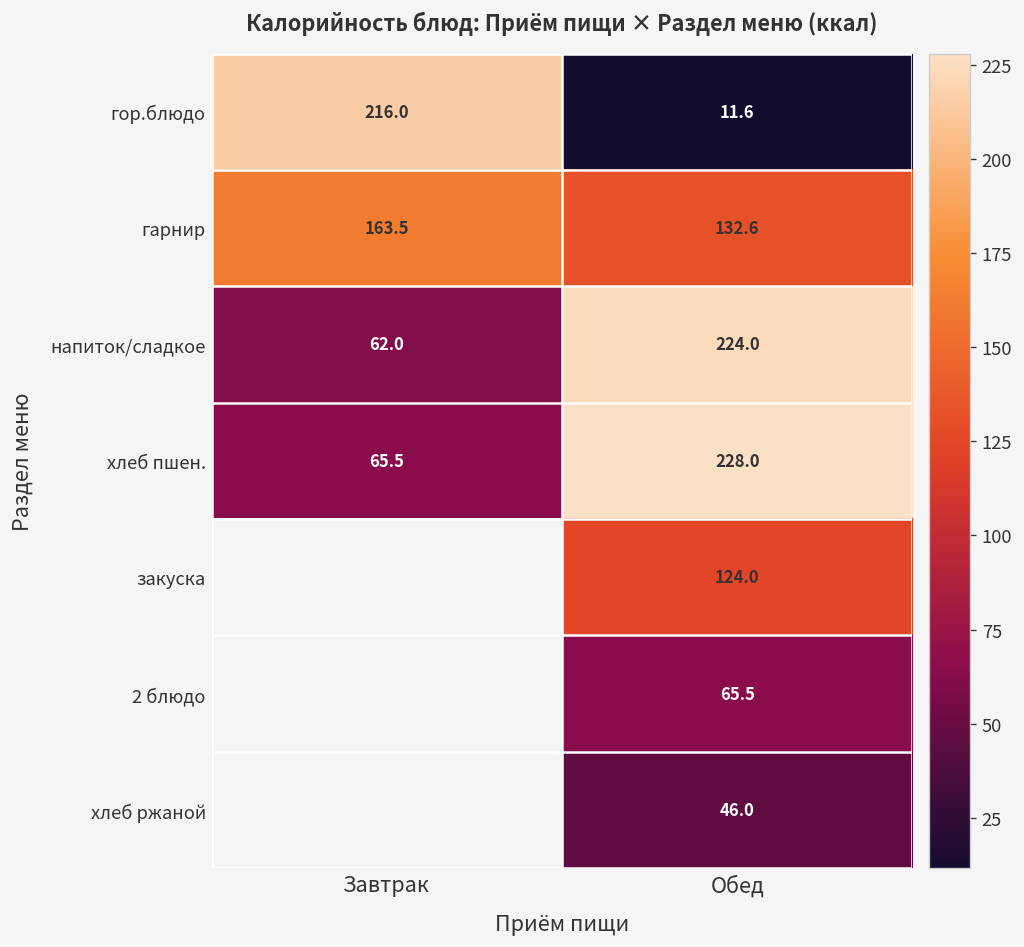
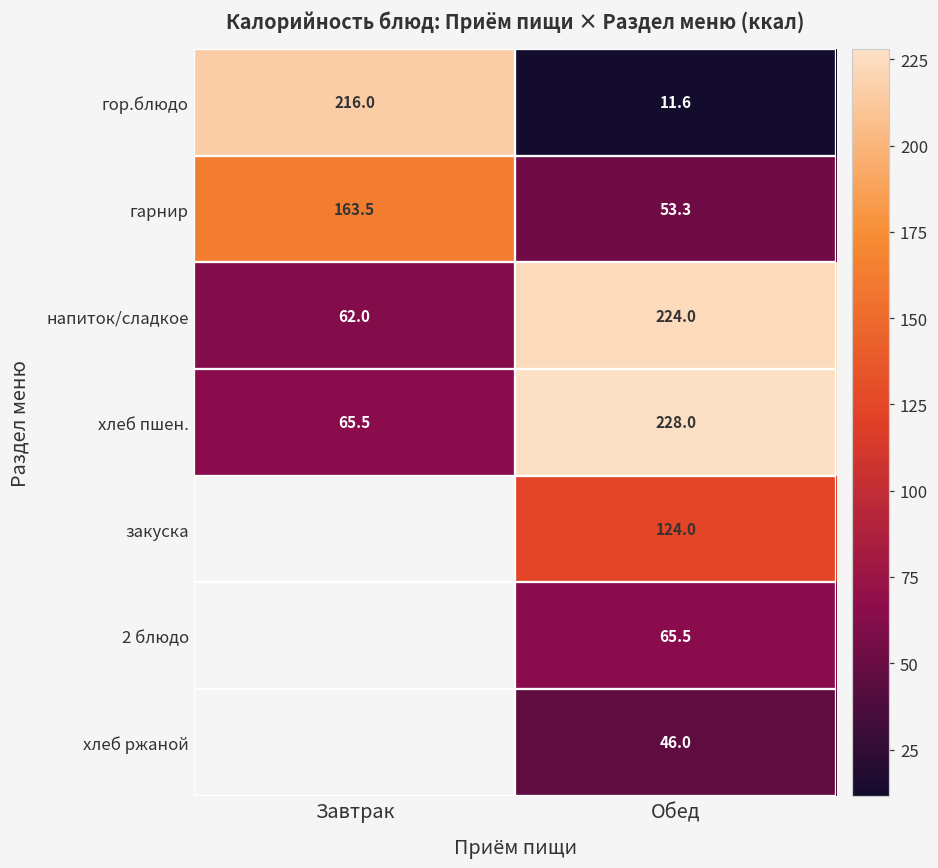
гарнир, Обед: 132.6 -> 53.3
